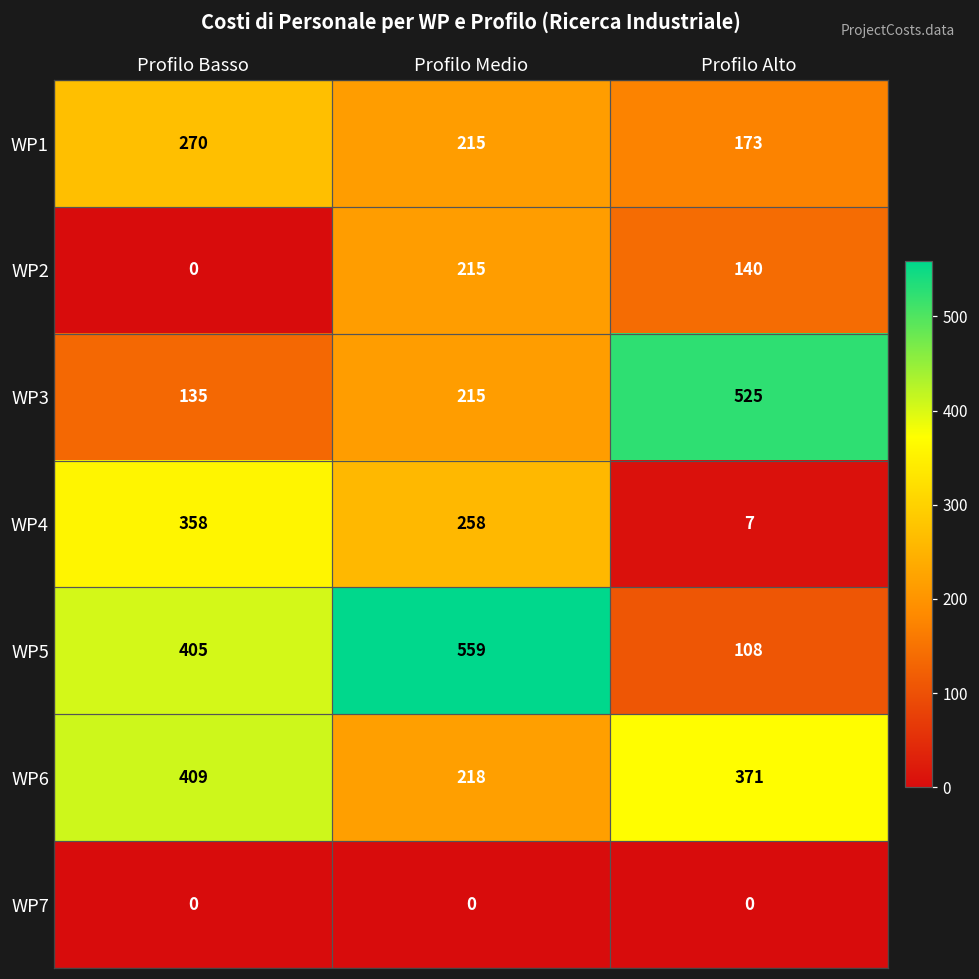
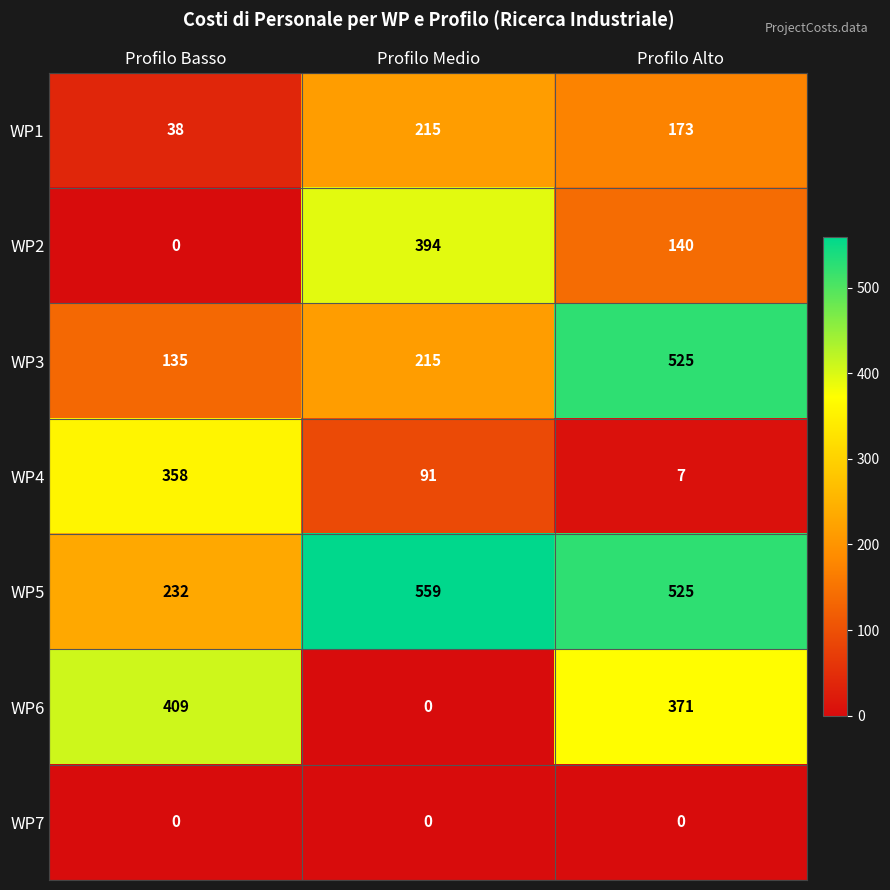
WP1, Profilo Basso: 270 -> 38
WP2, Profilo Medio: 215 -> 394
WP4, Profilo Medio: 258 -> 91
WP5, Profilo Basso: 405 -> 232
WP5, Profilo Alto: 108 -> 525
WP6, Profilo Medio: 218 -> 0
